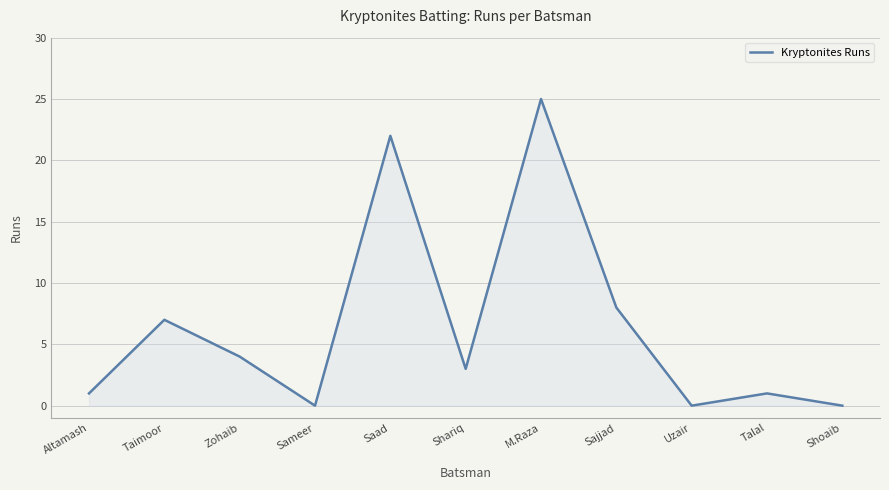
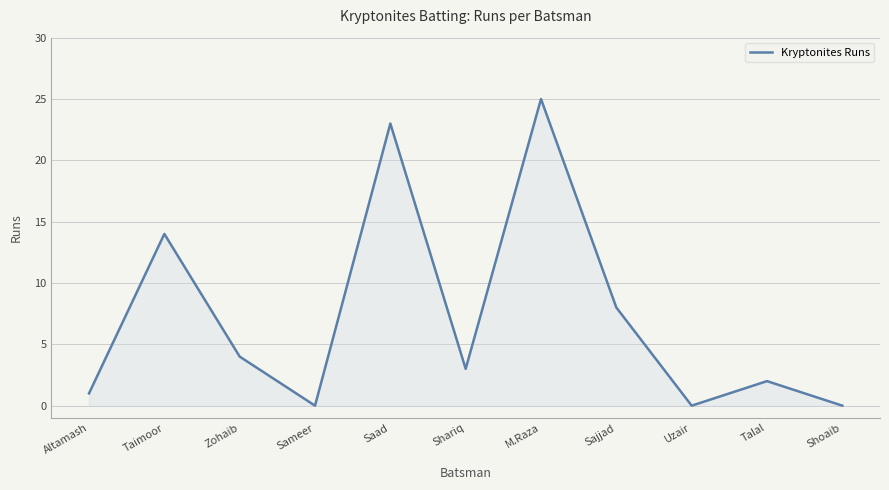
Taimoor: 7 -> 14
Saad: 22 -> 23
Talal: 1 -> 2
